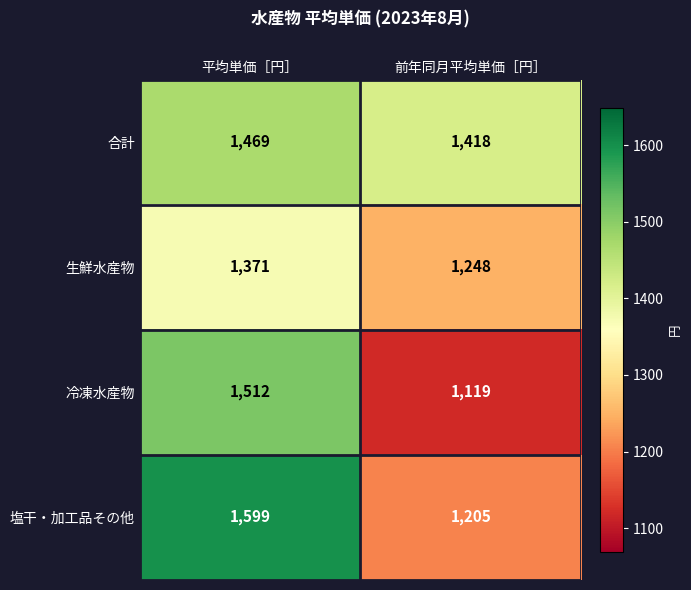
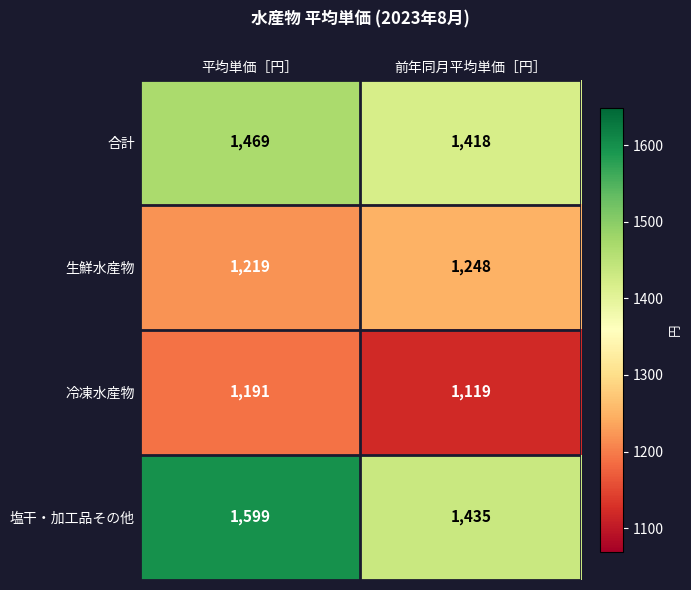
生鮮水産物, 平均単価［円］: 1,371 -> 1,219
冷凍水産物, 平均単価［円］: 1,512 -> 1,191
塩干・加工品その他, 前年同月平均単価［円］: 1,205 -> 1,435
